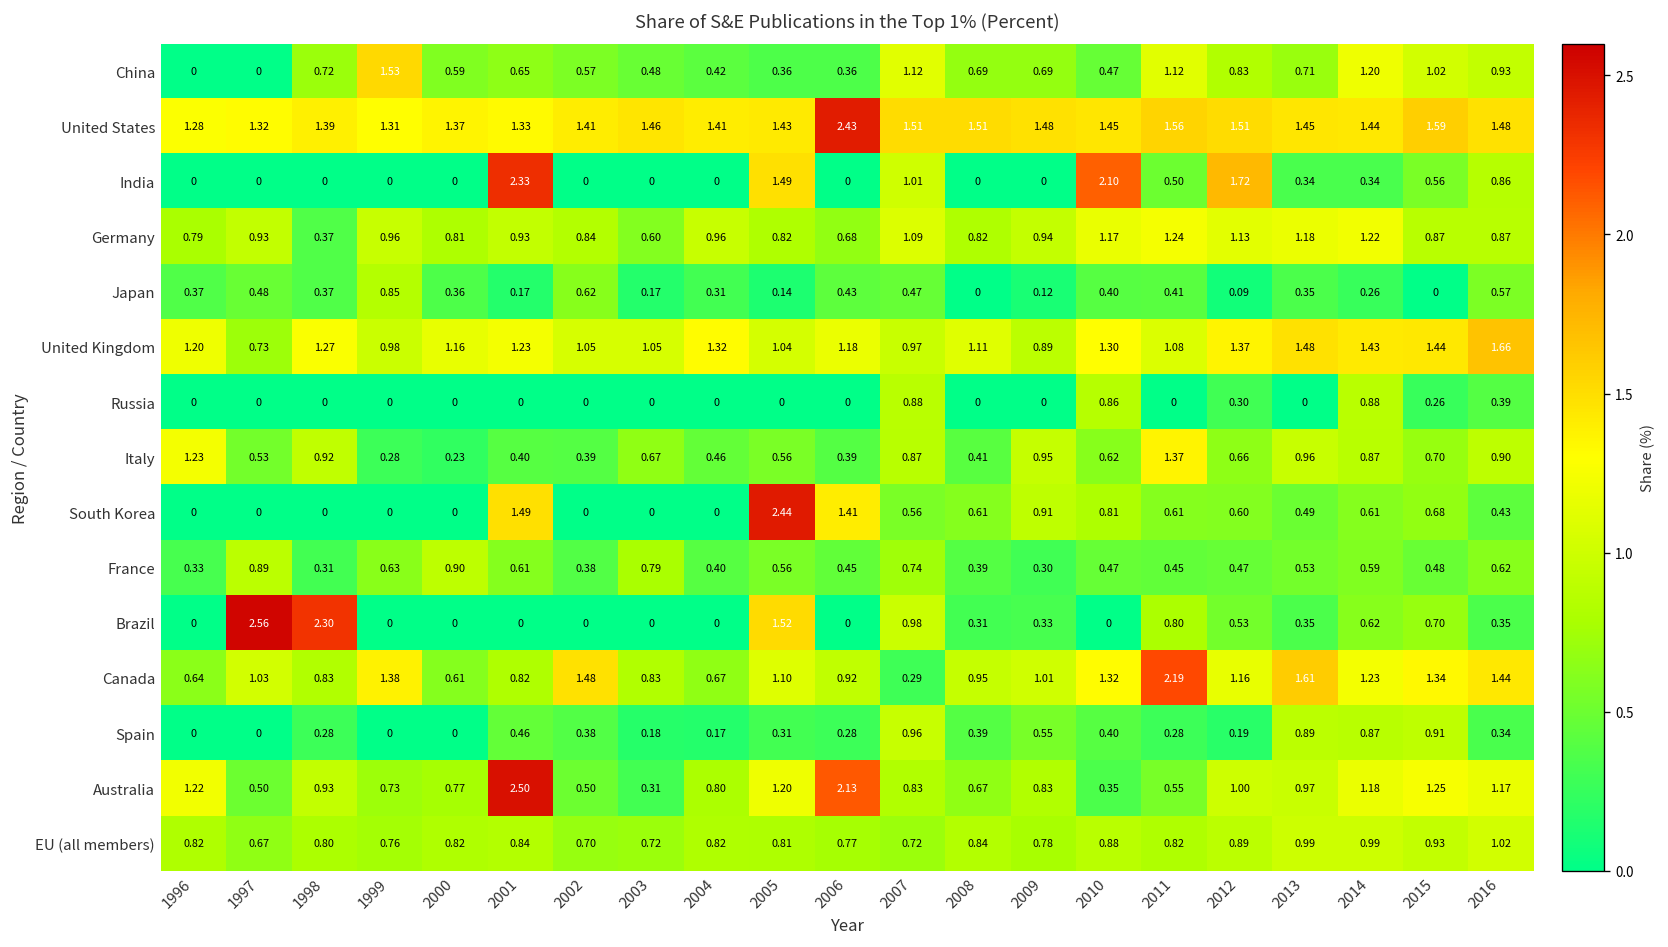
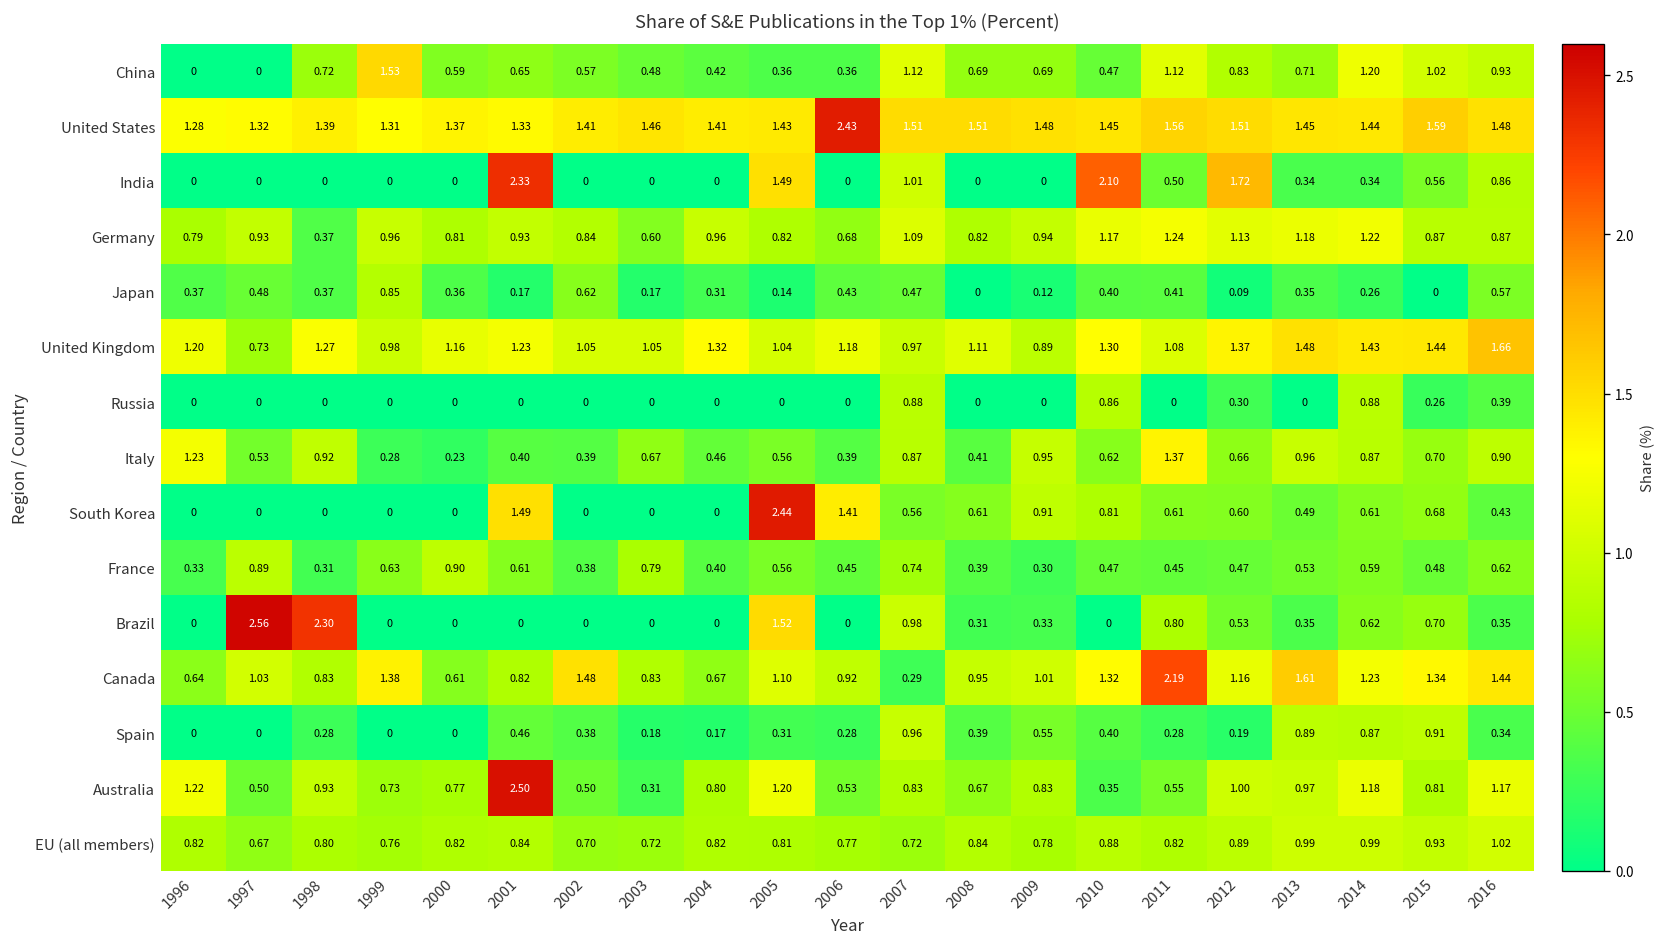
Australia, 2006: 2.13 -> 0.53
Australia, 2015: 1.25 -> 0.81
